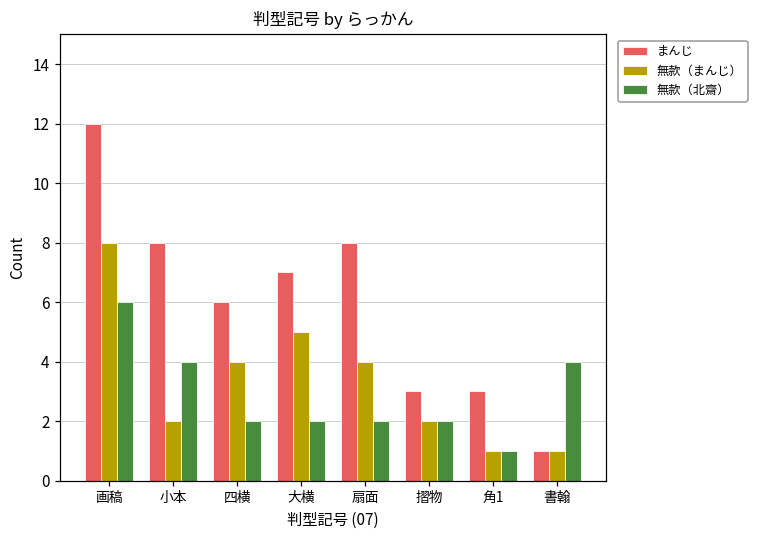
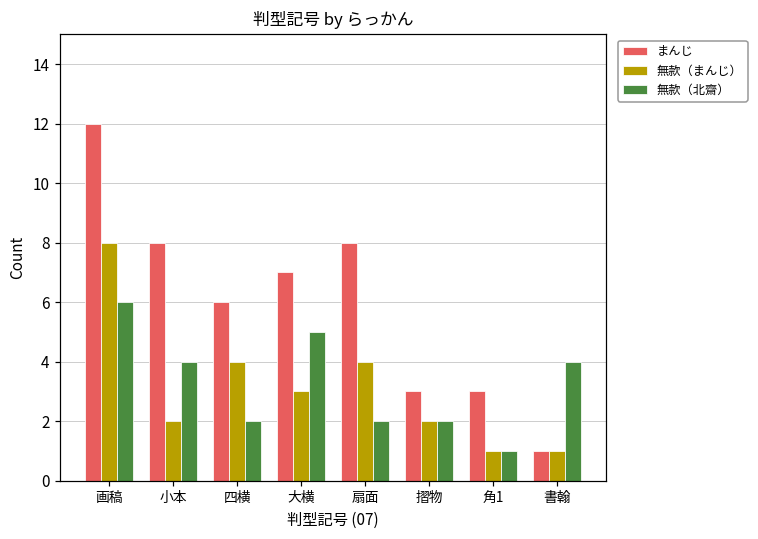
無款（まんじ）, 大横: 5 -> 3
無款（北齋）, 大横: 2 -> 5
